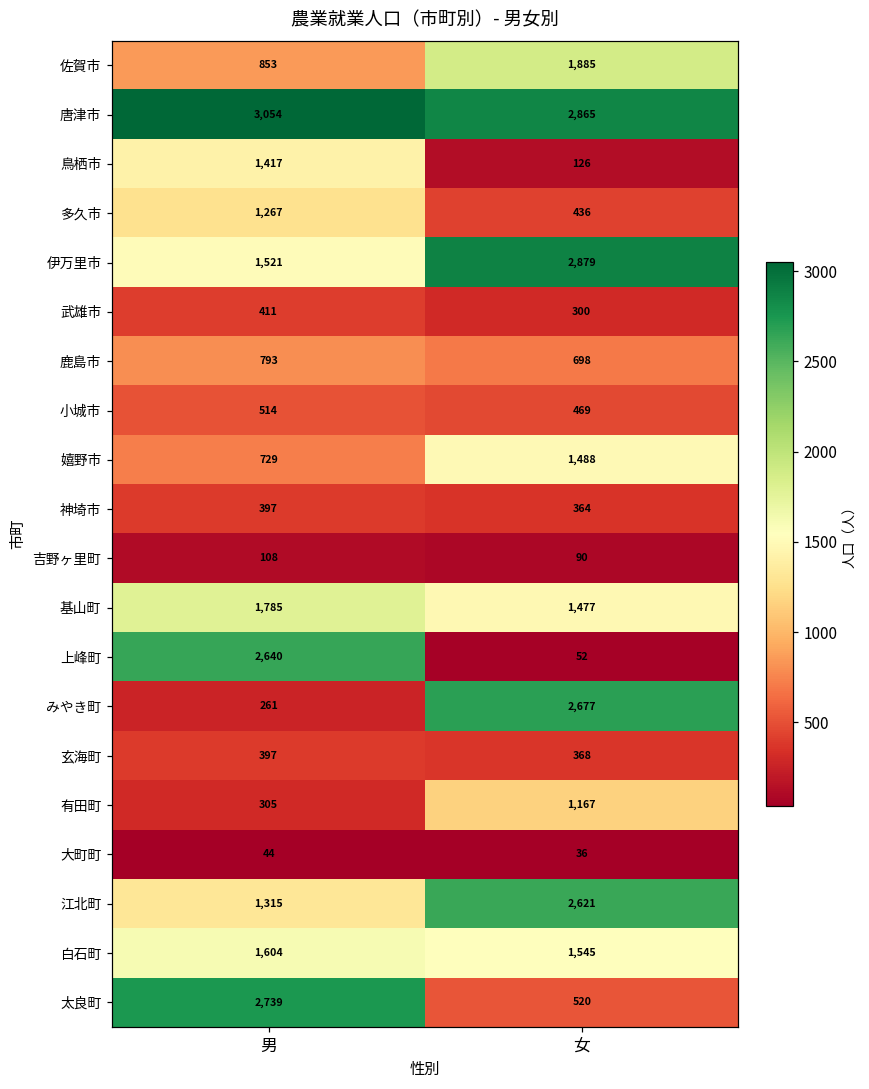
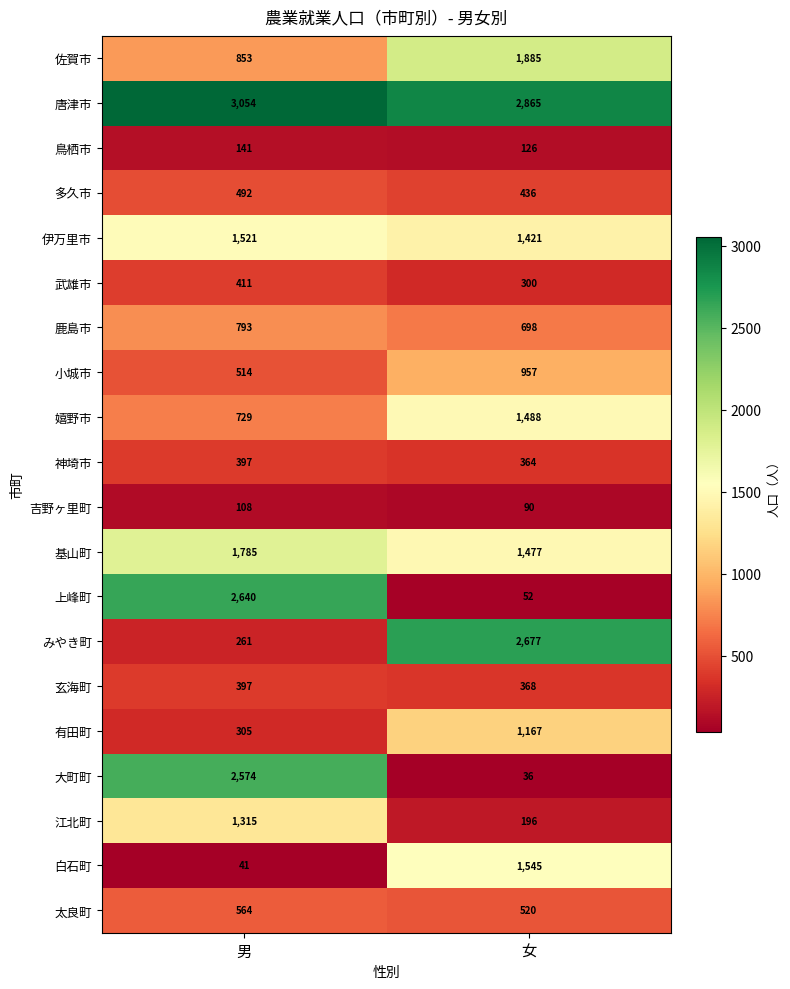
鳥栖市, 男: 1,417 -> 141
多久市, 男: 1,267 -> 492
伊万里市, 女: 2,879 -> 1,421
小城市, 女: 469 -> 957
大町町, 男: 44 -> 2,574
江北町, 女: 2,621 -> 196
白石町, 男: 1,604 -> 41
太良町, 男: 2,739 -> 564
